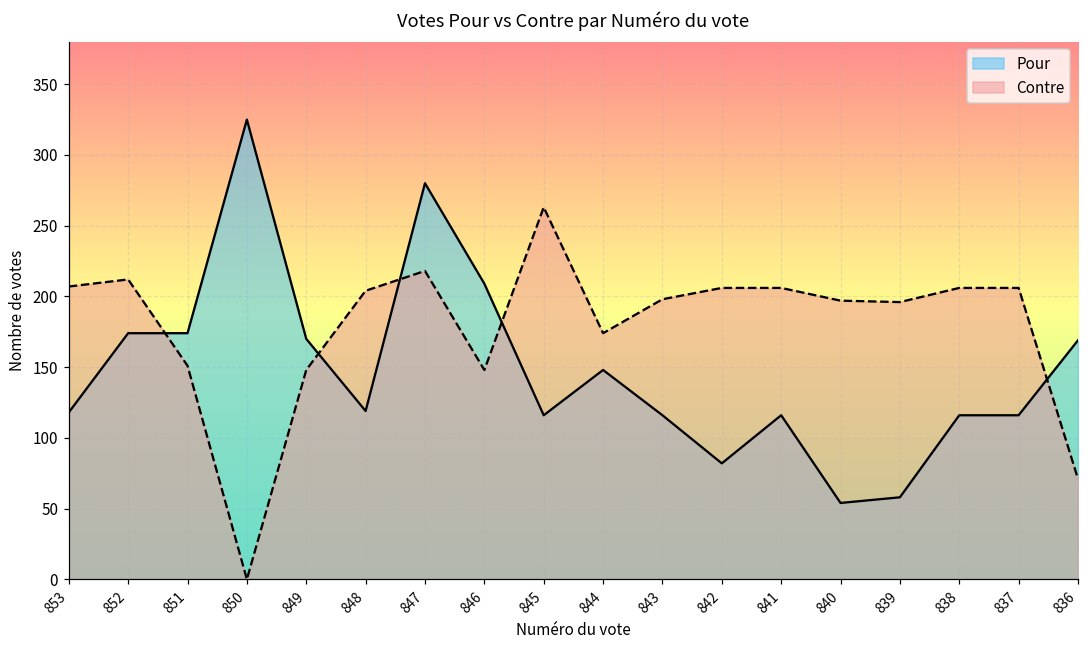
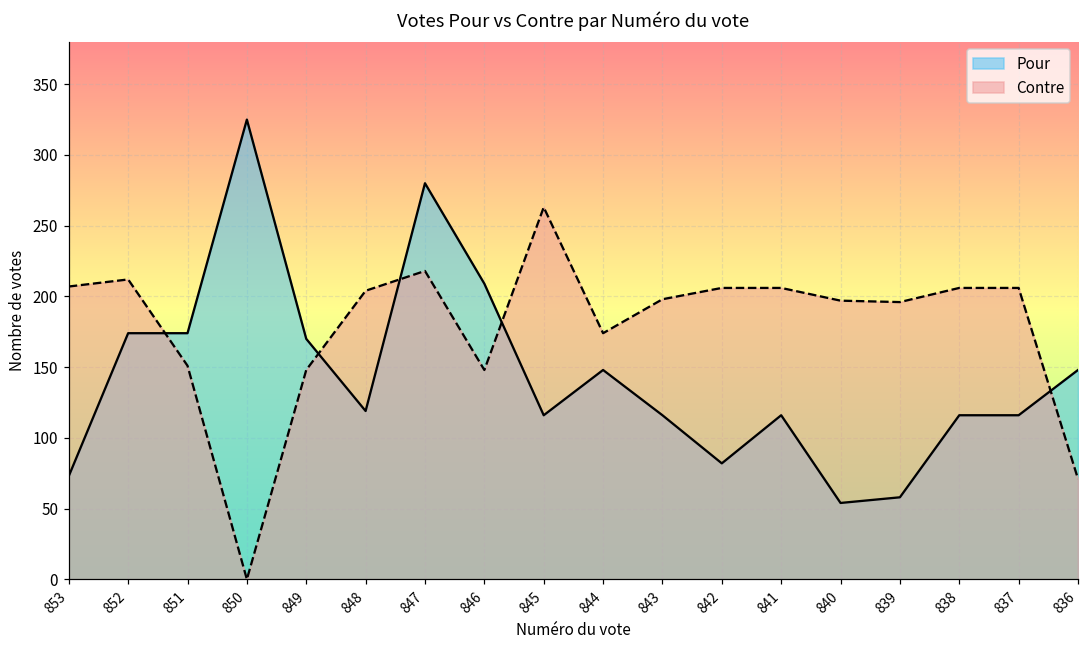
Pour, 853: 118 -> 73
Pour, 836: 169 -> 148
